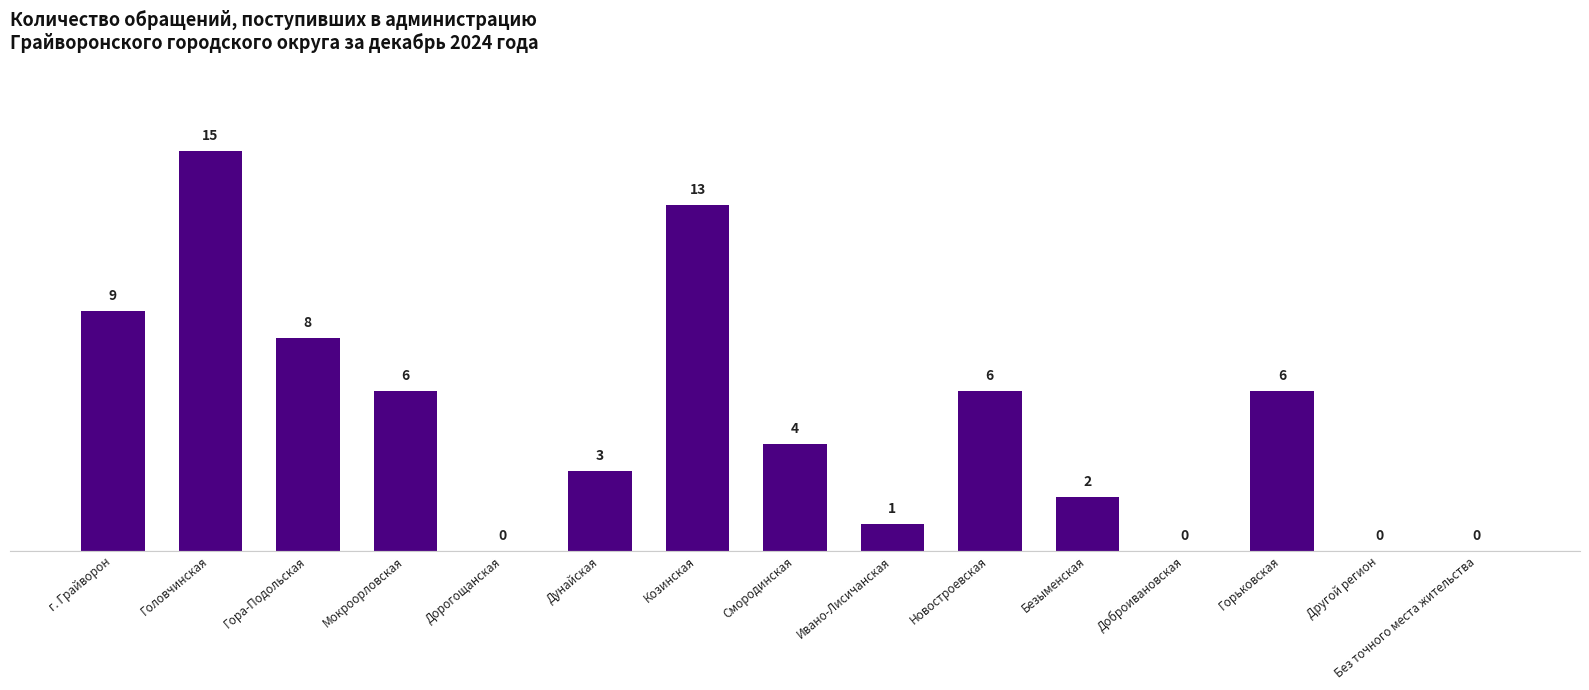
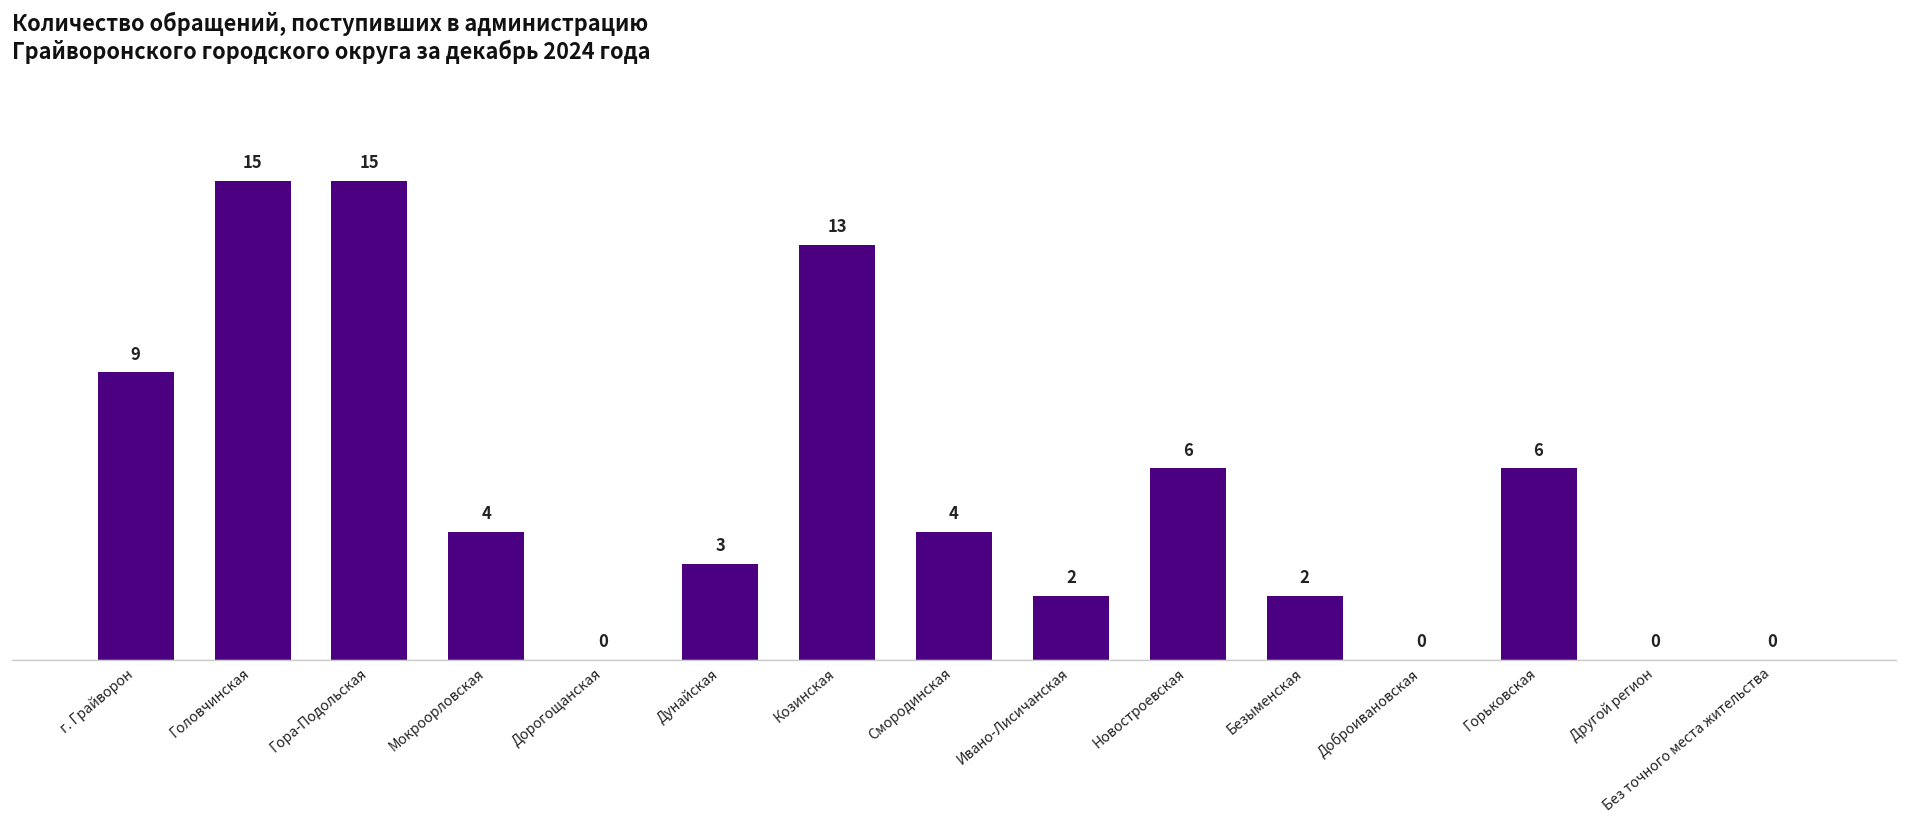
Гора-Подольская: 8 -> 15
Мокроорловская: 6 -> 4
Ивано-Лисичанская: 1 -> 2
